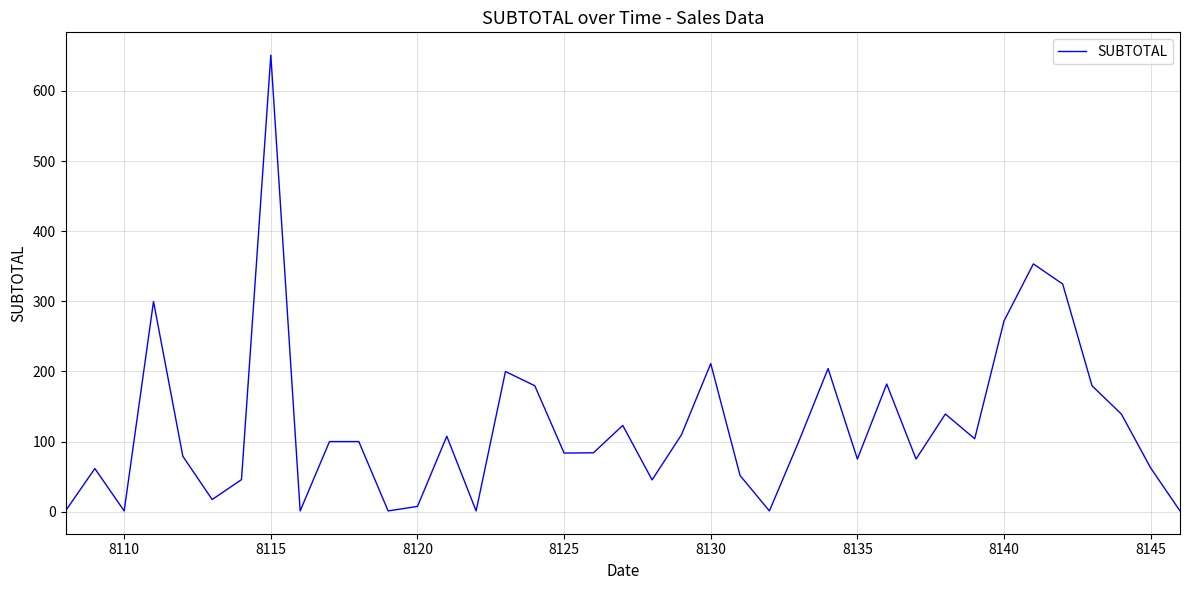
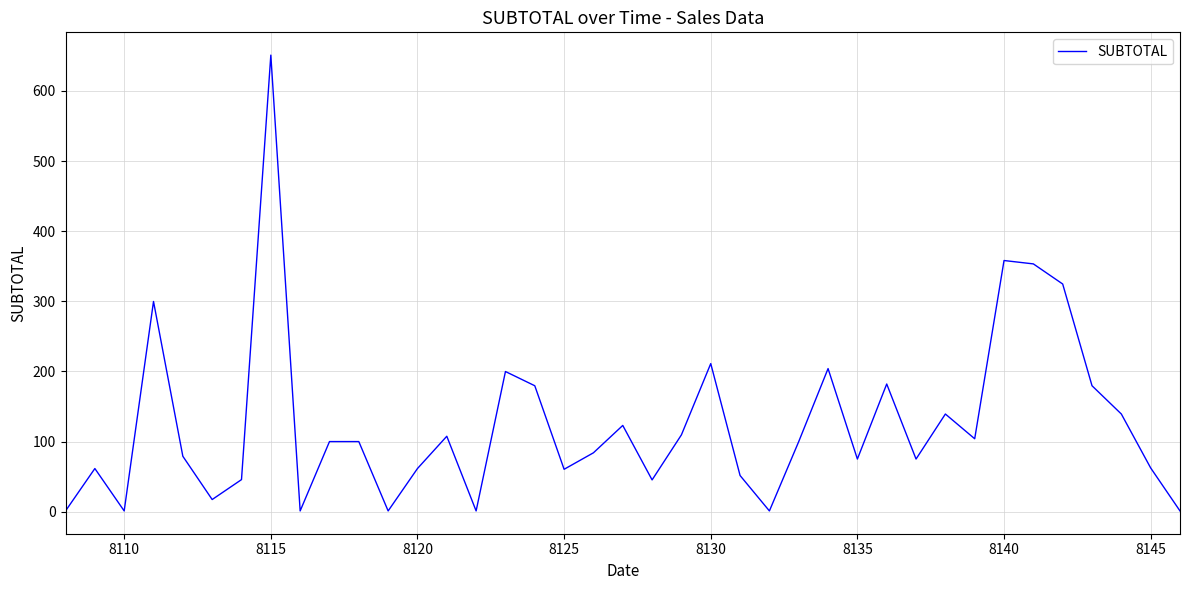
8120: 10 -> 60
8125: 80 -> 60
8140: 270 -> 360
